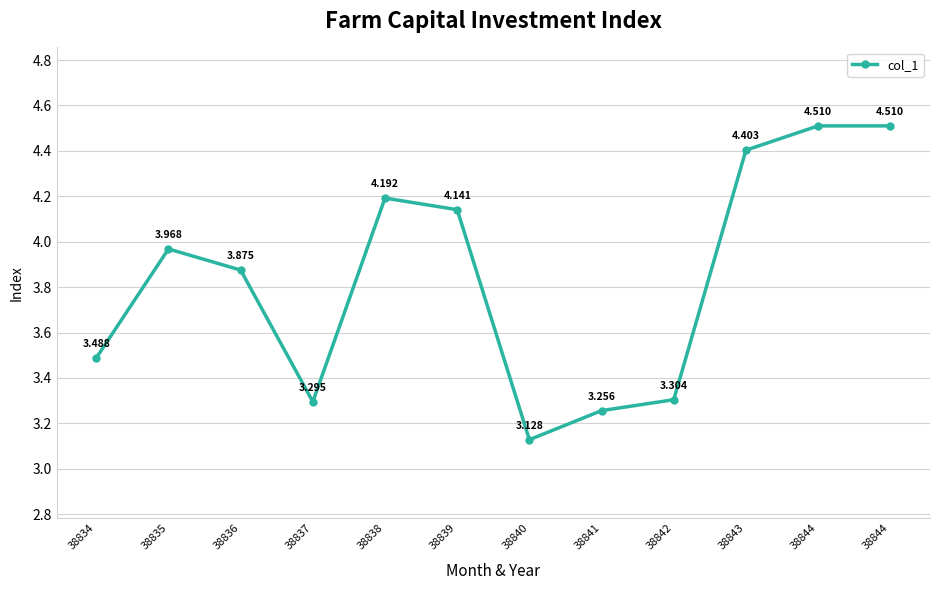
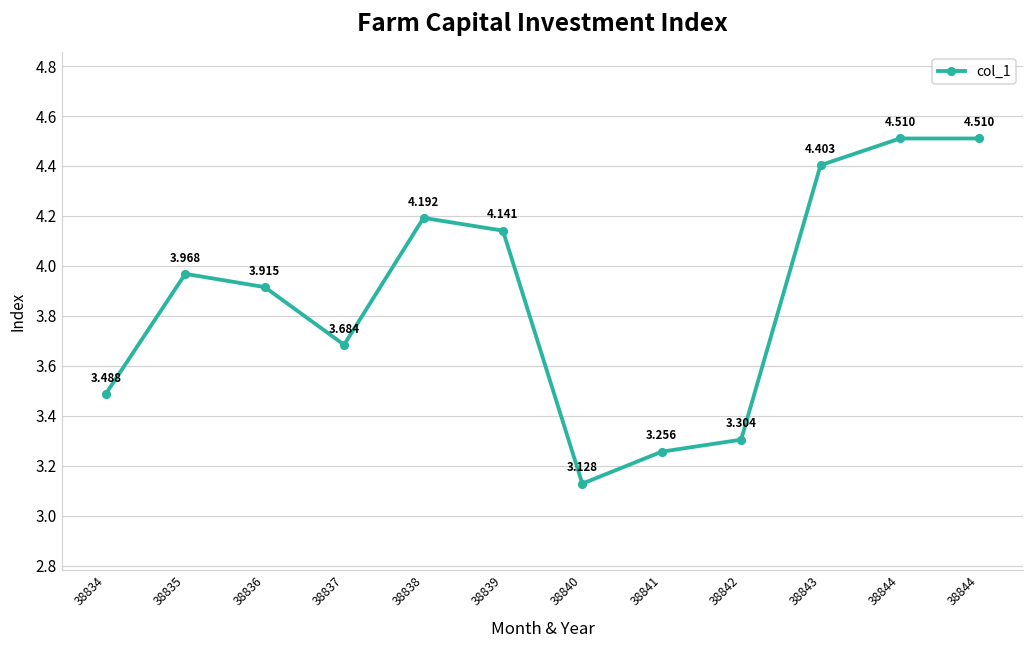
38836: 3.875 -> 3.915
38837: 3.295 -> 3.684
